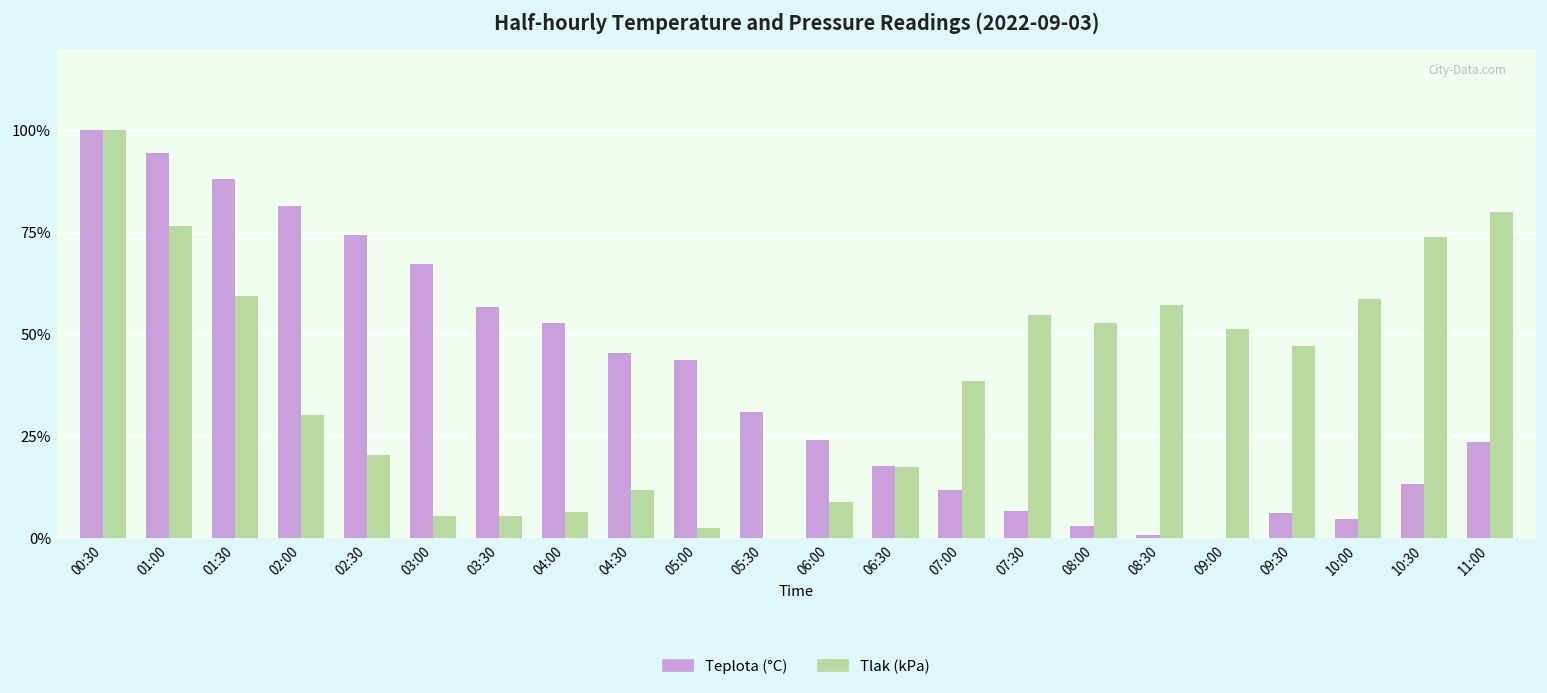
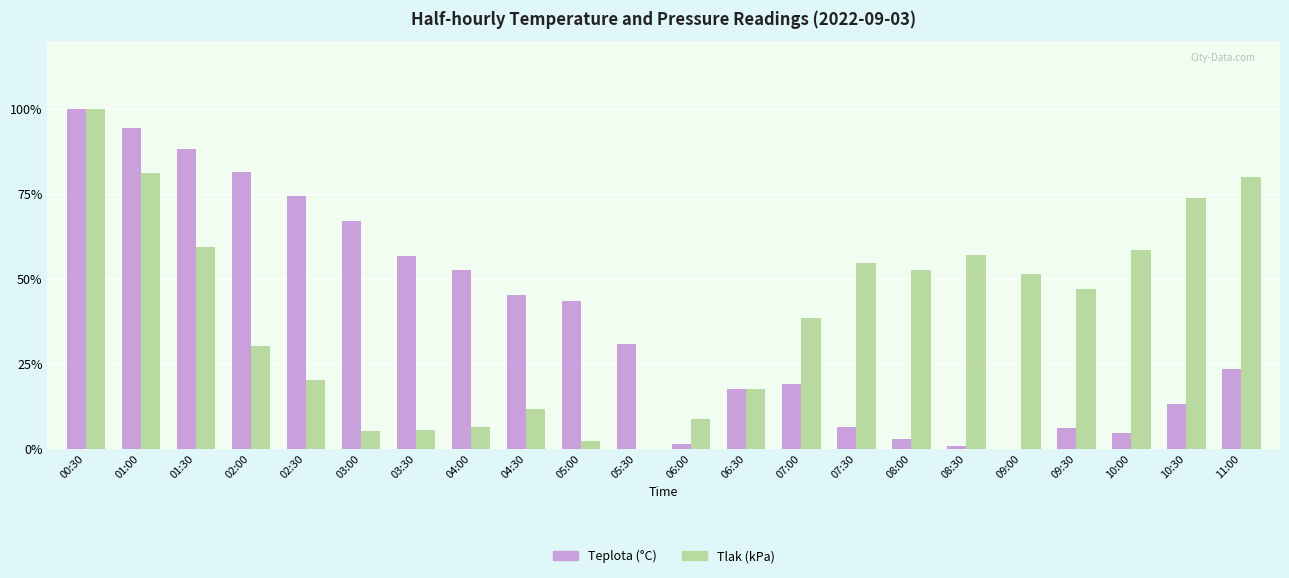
Tlak (kPa), 01:00: 77% -> 81%
Teplota (°C), 06:00: 24% -> 1%
Teplota (°C), 07:00: 12% -> 19%
